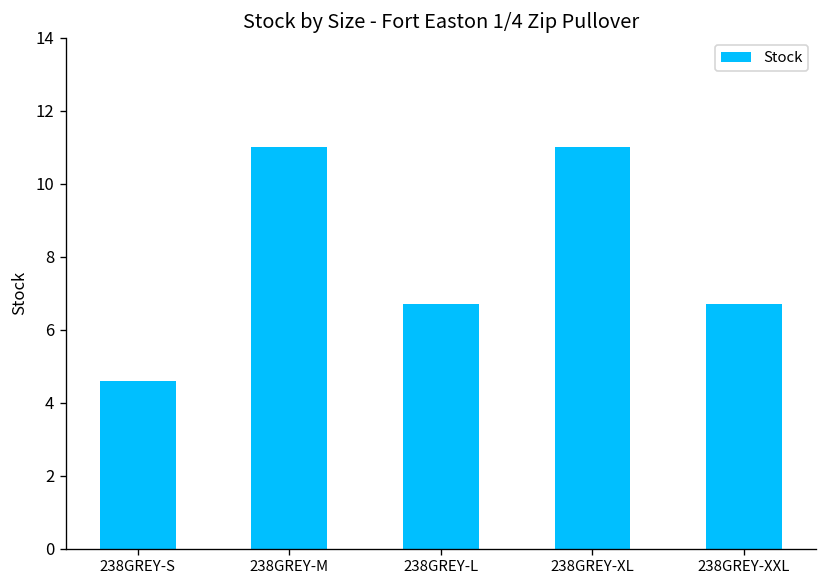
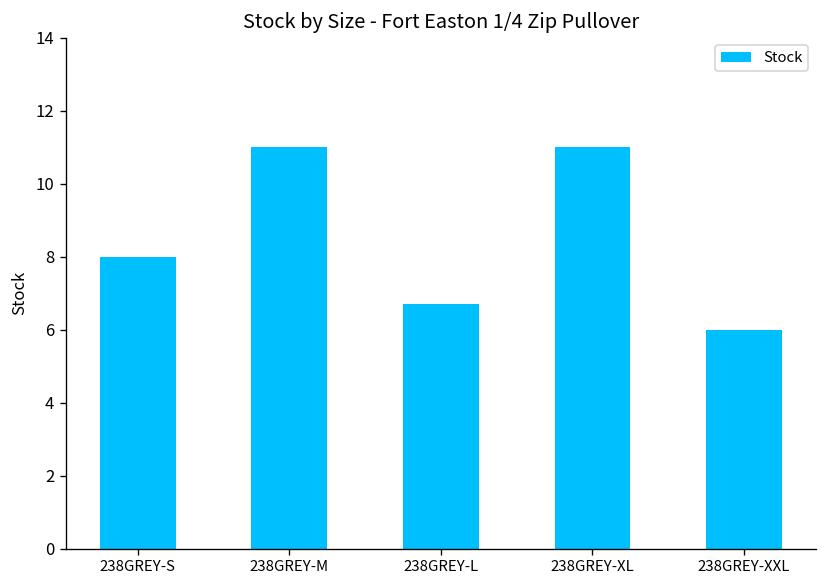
238GREY-S: 4.6 -> 8.0
238GREY-XXL: 6.7 -> 6.0
